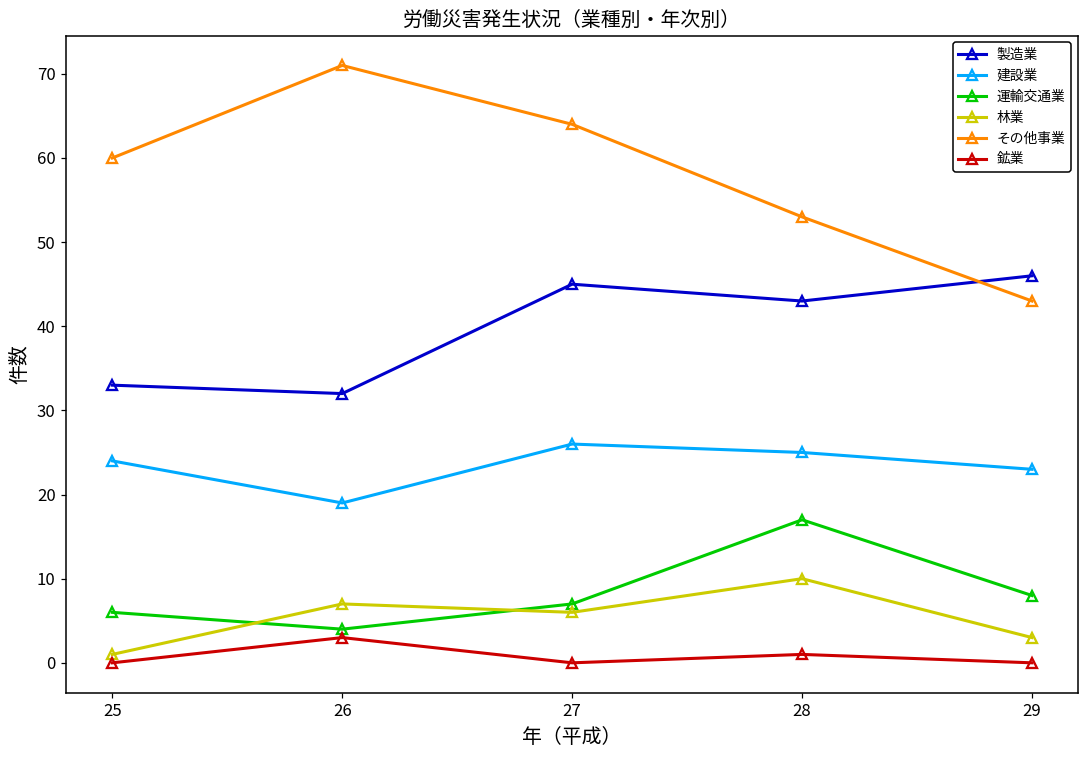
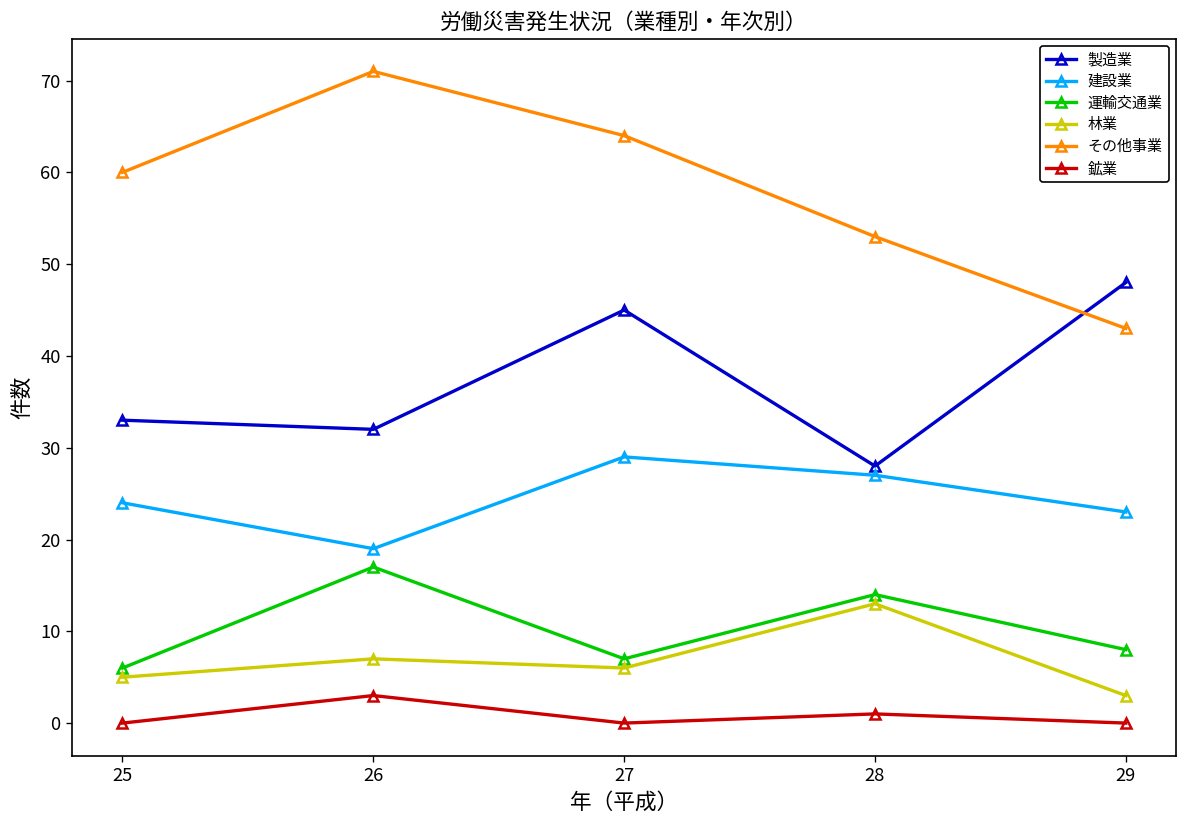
林業, 25: 1 -> 5
運輸交通業, 26: 4 -> 17
建設業, 27: 26 -> 29
製造業, 28: 43 -> 28
建設業, 28: 25 -> 27
運輸交通業, 28: 17 -> 14
林業, 28: 10 -> 13
製造業, 29: 46 -> 48
